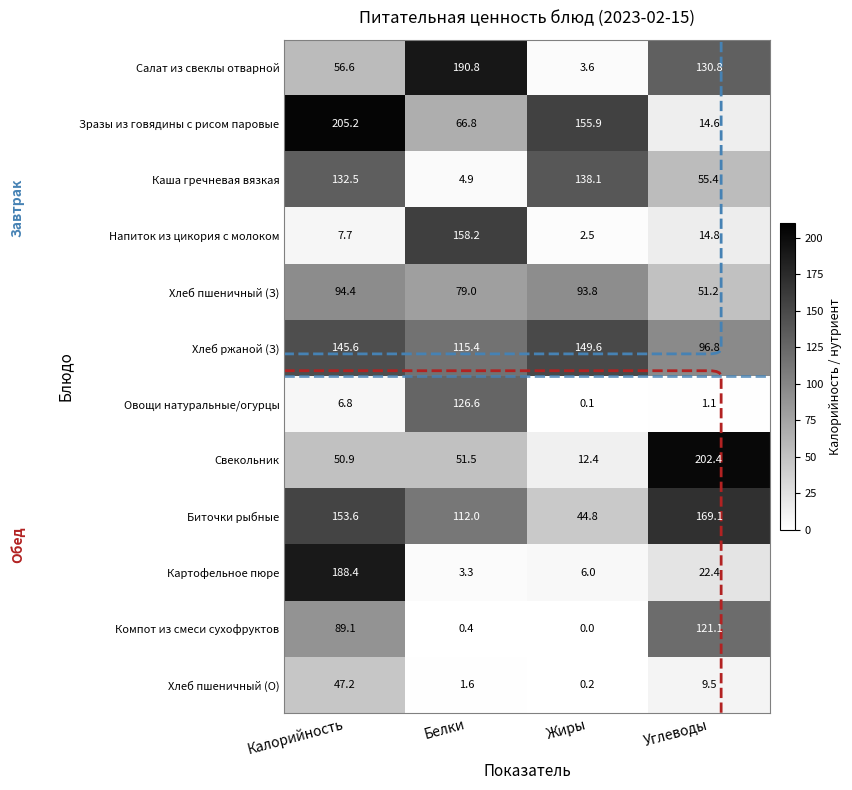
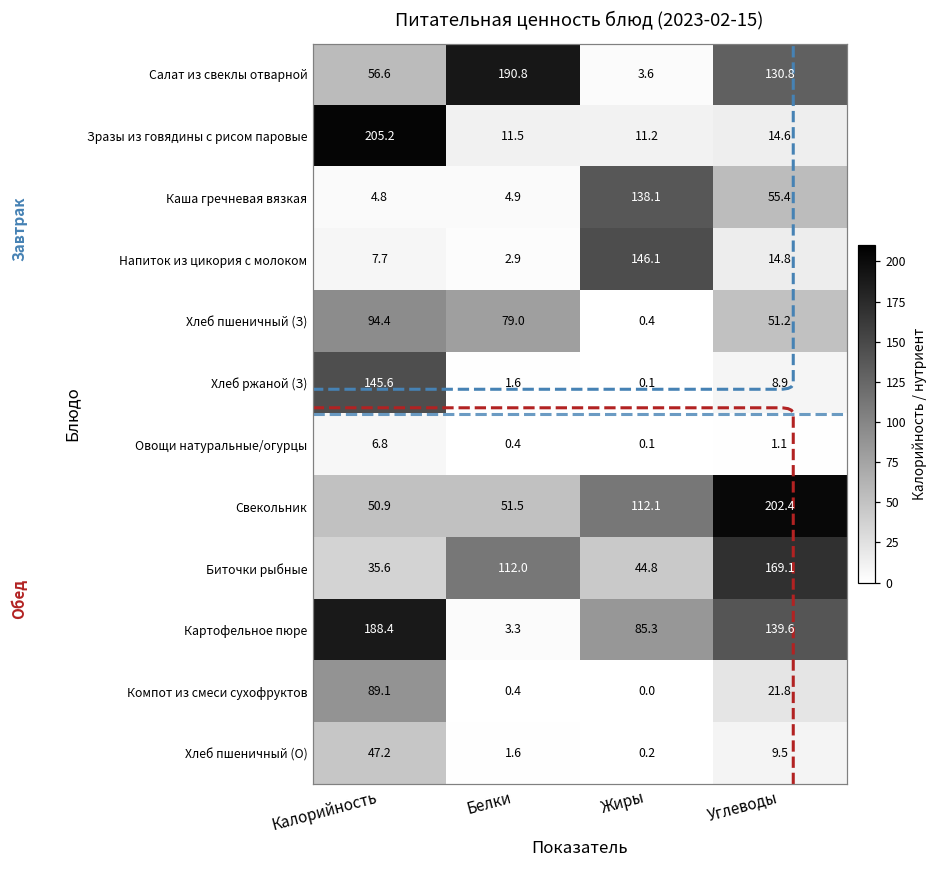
Зразы из говядины с рисом паровые, Белки: 66.8 -> 11.5
Зразы из говядины с рисом паровые, Жиры: 155.9 -> 11.2
Каша гречневая вязкая, Калорийность: 132.5 -> 4.8
Напиток из цикория с молоком, Белки: 158.2 -> 2.9
Напиток из цикория с молоком, Жиры: 2.5 -> 146.1
Хлеб пшеничный (З), Жиры: 93.8 -> 0.4
Хлеб ржаной (З), Белки: 115.4 -> 1.6
Хлеб ржаной (З), Жиры: 149.6 -> 0.1
Хлеб ржаной (З), Углеводы: 96.8 -> 8.9
Овощи натуральные/огурцы, Белки: 126.6 -> 0.4
Свекольник, Жиры: 12.4 -> 112.1
Биточки рыбные, Калорийность: 153.6 -> 35.6
Картофельное пюре, Жиры: 6.0 -> 85.3
Картофельное пюре, Углеводы: 22.4 -> 139.6
Компот из смеси сухофруктов, Углеводы: 121.1 -> 21.8
